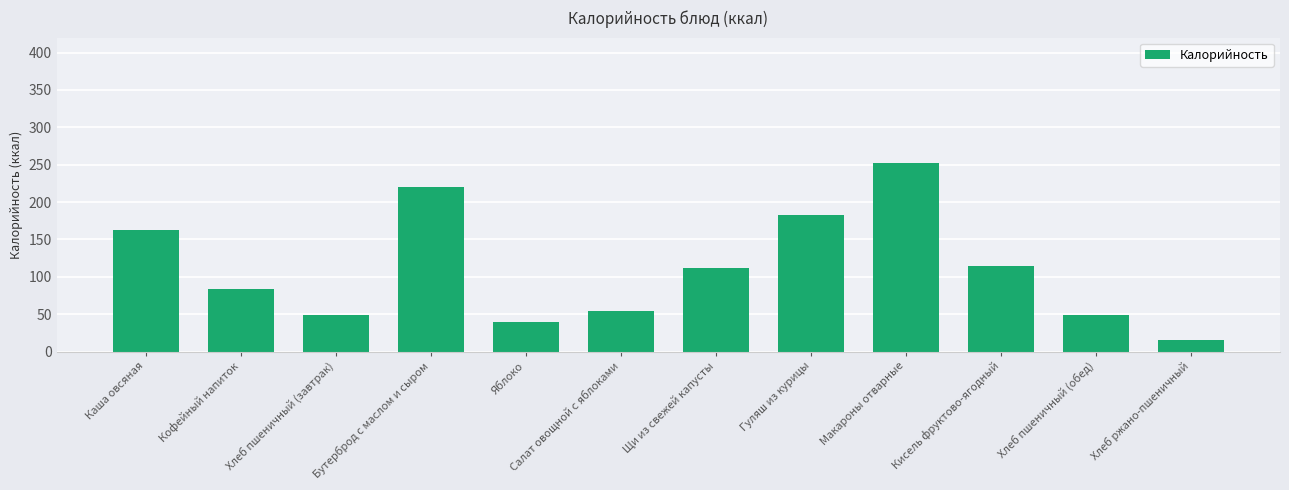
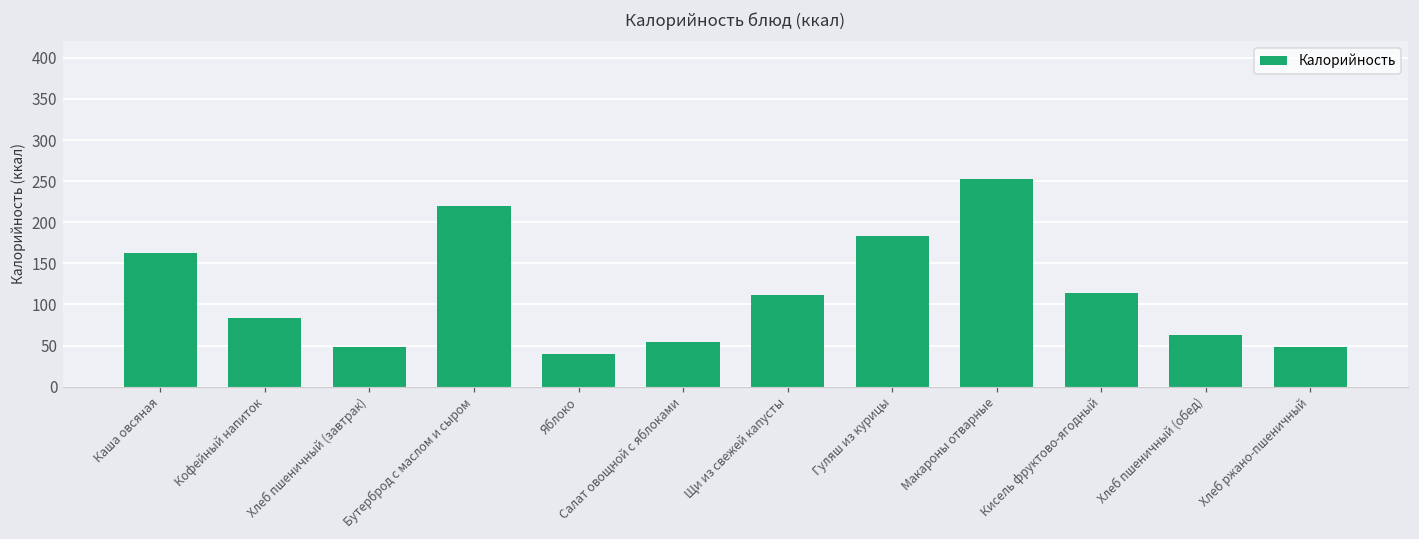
Хлеб пшеничный (обед): 50 -> 60
Хлеб ржано-пшеничный: 20 -> 50
